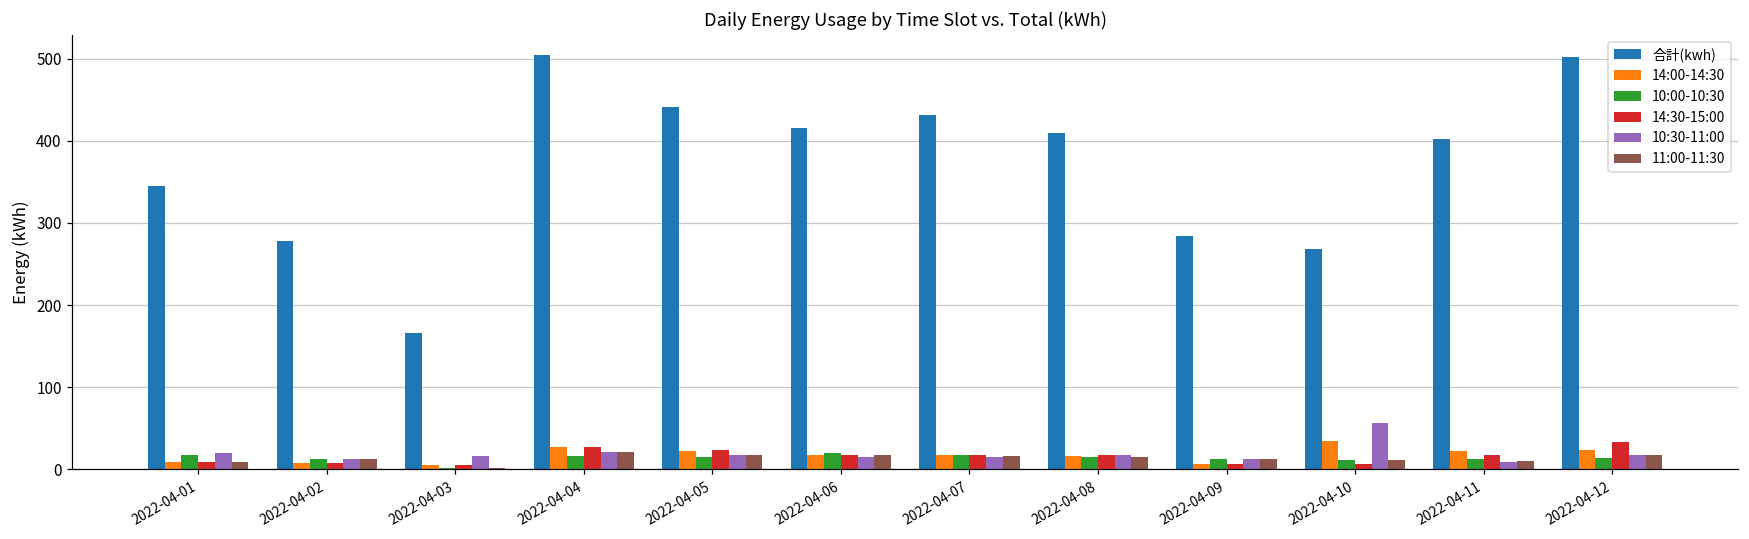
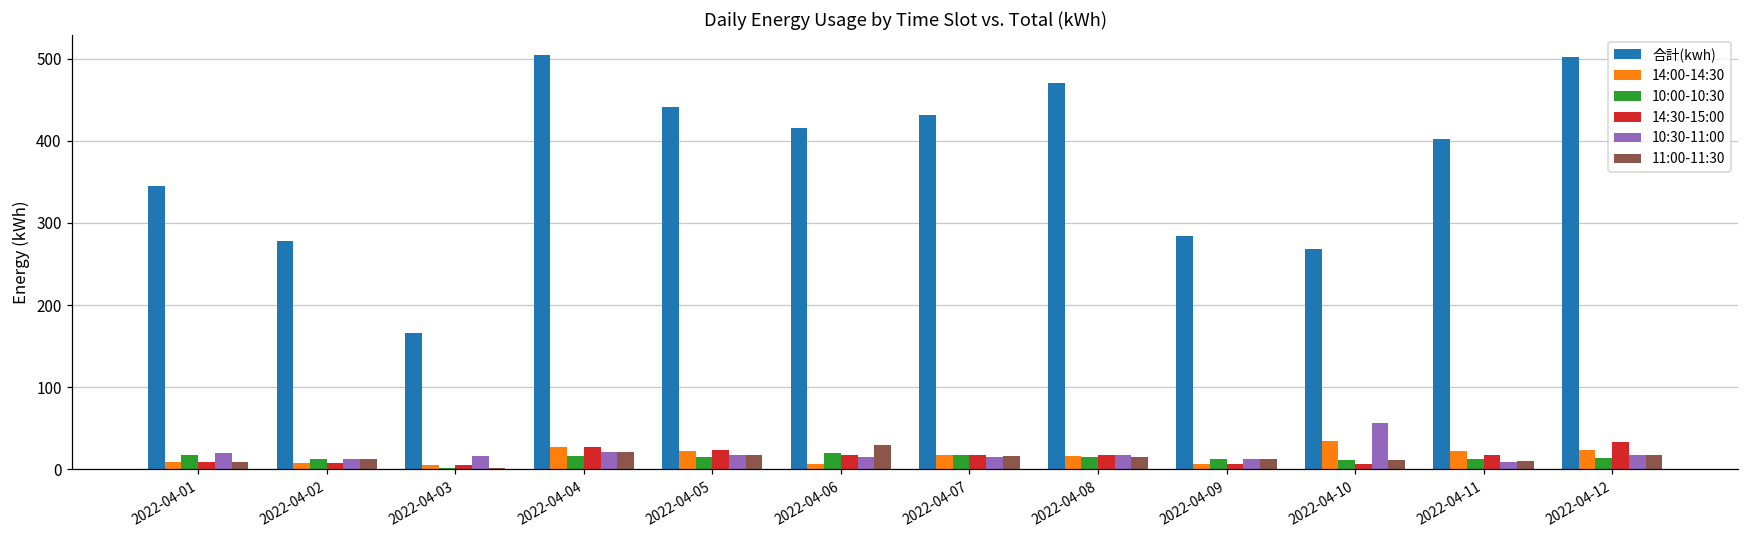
14:00-14:30, 2022-04-06: 20 -> 10
11:00-11:30, 2022-04-06: 20 -> 30
合計(kwh), 2022-04-08: 410 -> 470
